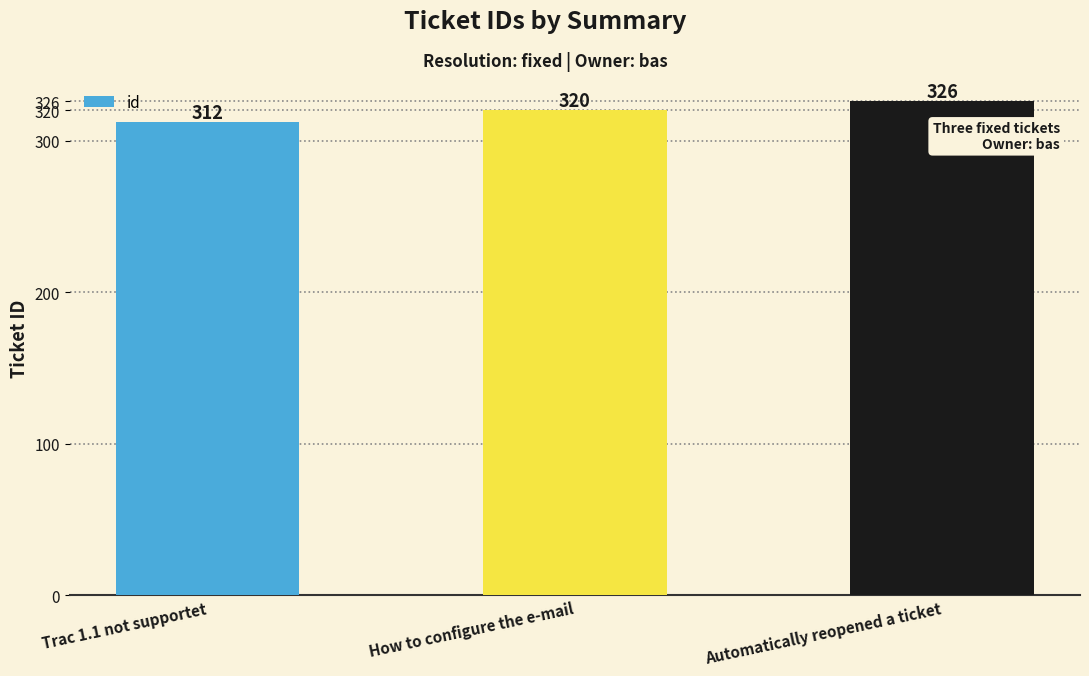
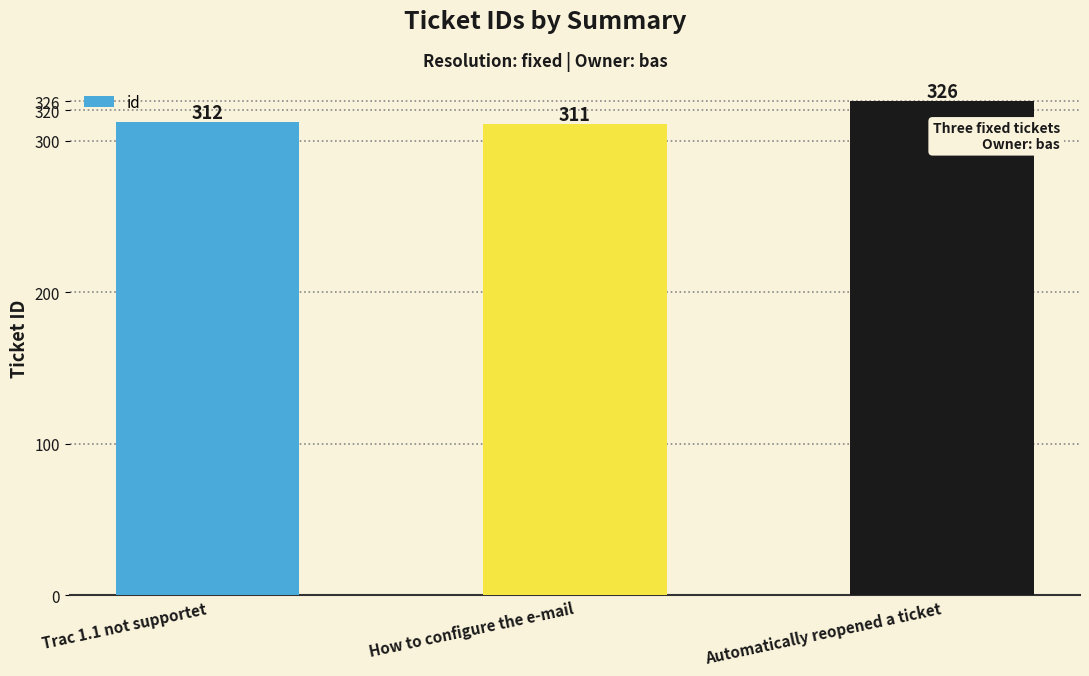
How to configure the e-mail: 320 -> 311
